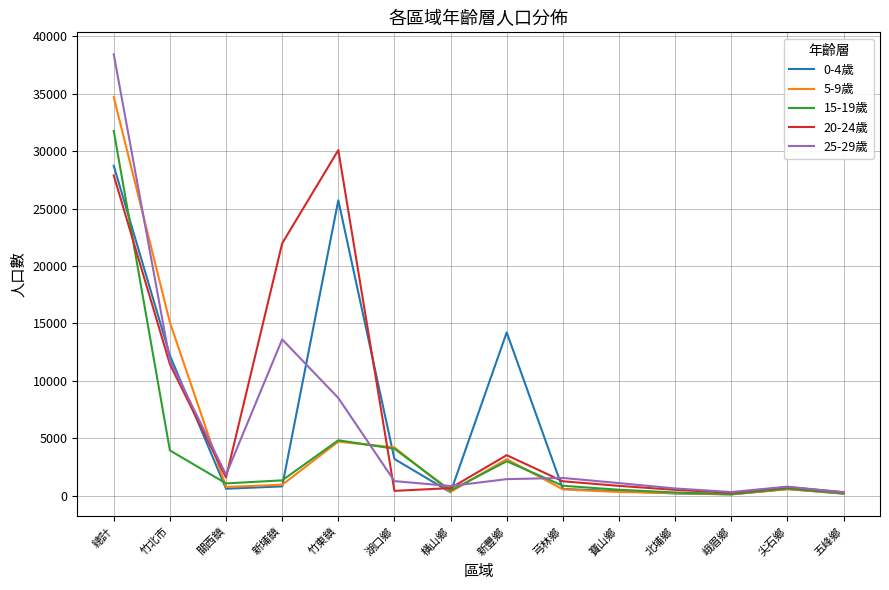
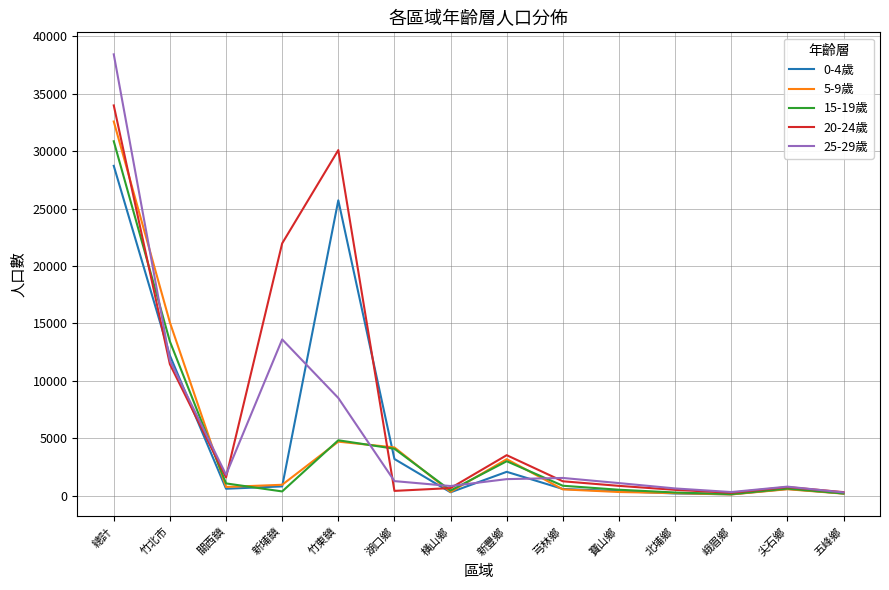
5-9歲, 總計: 34700 -> 32600
15-19歲, 總計: 31800 -> 30900
20-24歲, 總計: 27900 -> 34000
15-19歲, 竹北市: 3900 -> 13400
15-19歲, 新埔鎮: 1300 -> 400
0-4歲, 新豐鄉: 14200 -> 2100
